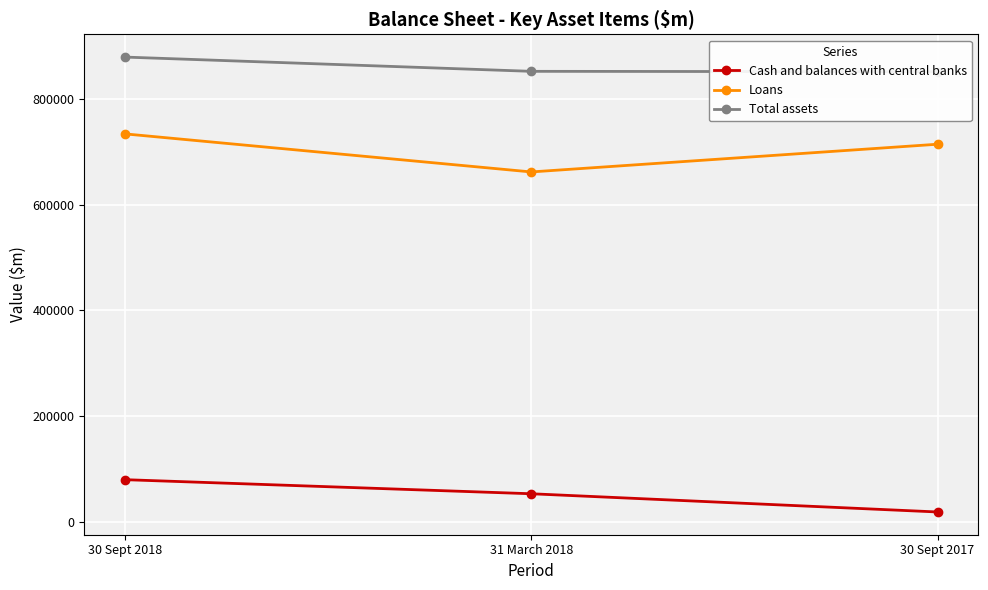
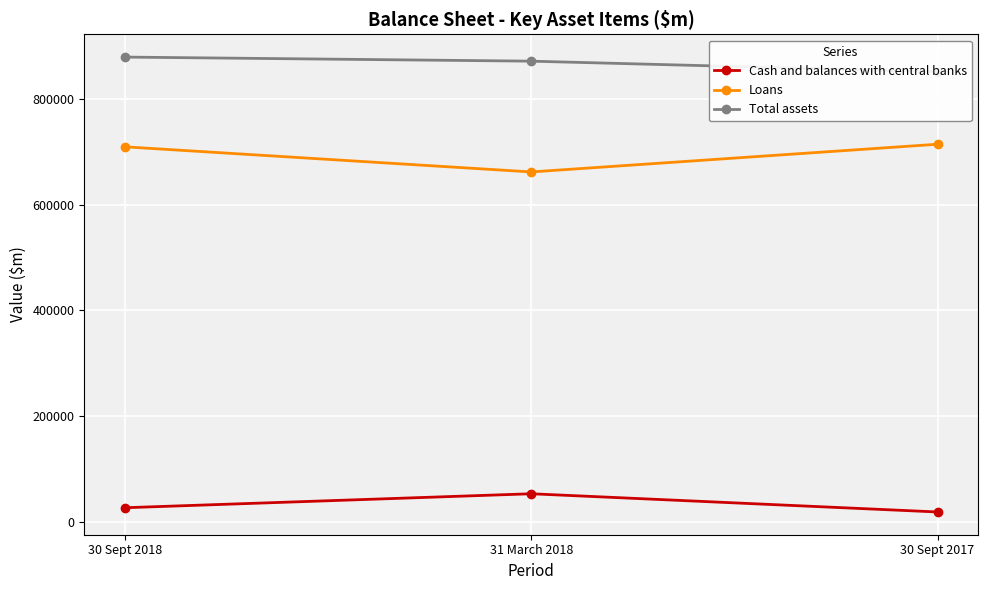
Cash and balances with central banks, 30 Sept 2018: 80000 -> 30000
Loans, 30 Sept 2018: 730000 -> 710000
Total assets, 31 March 2018: 850000 -> 870000
